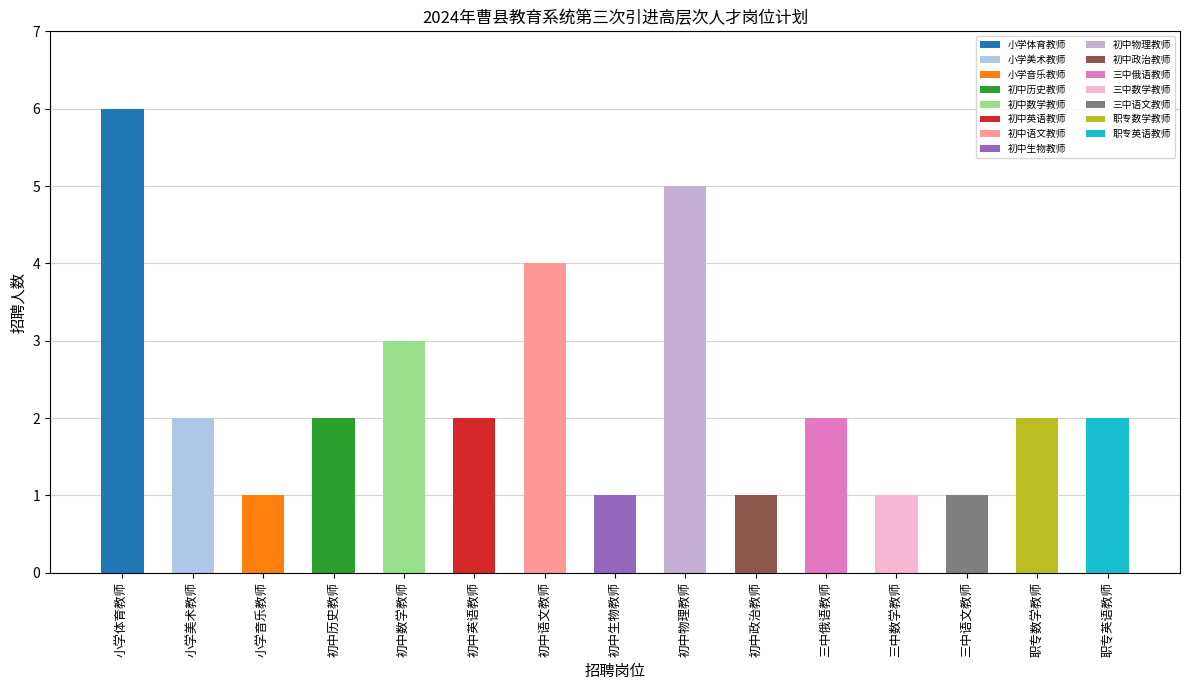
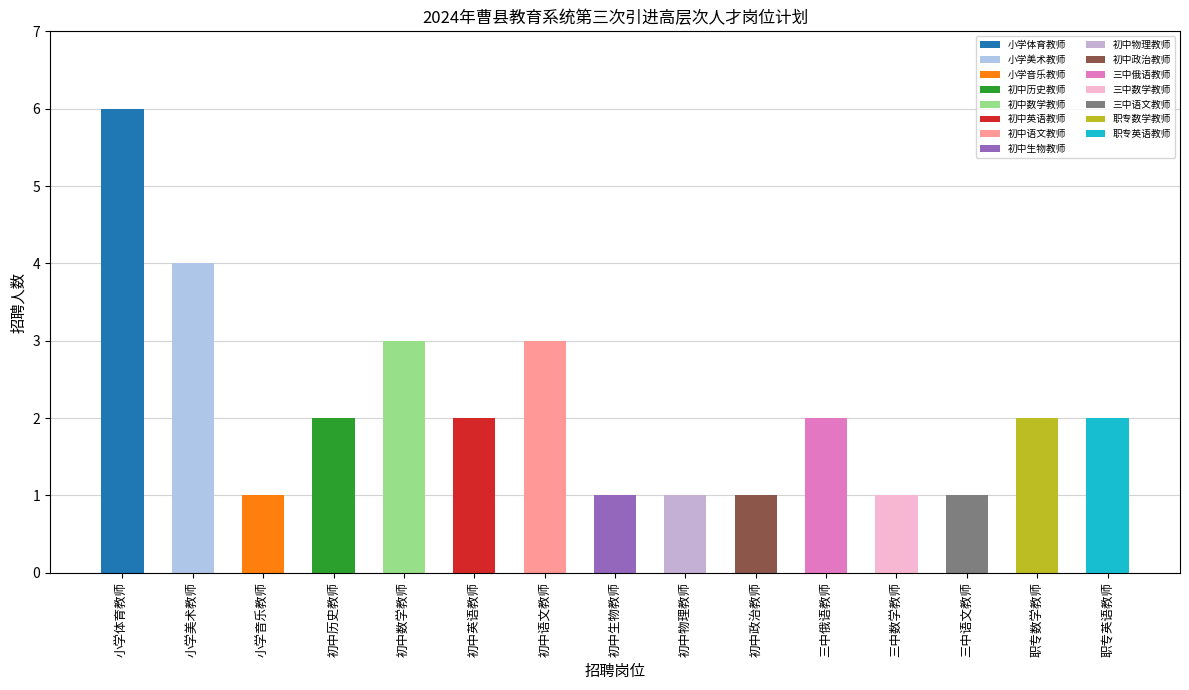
小学美术教师: 2 -> 4
初中语文教师: 4 -> 3
初中物理教师: 5 -> 1
